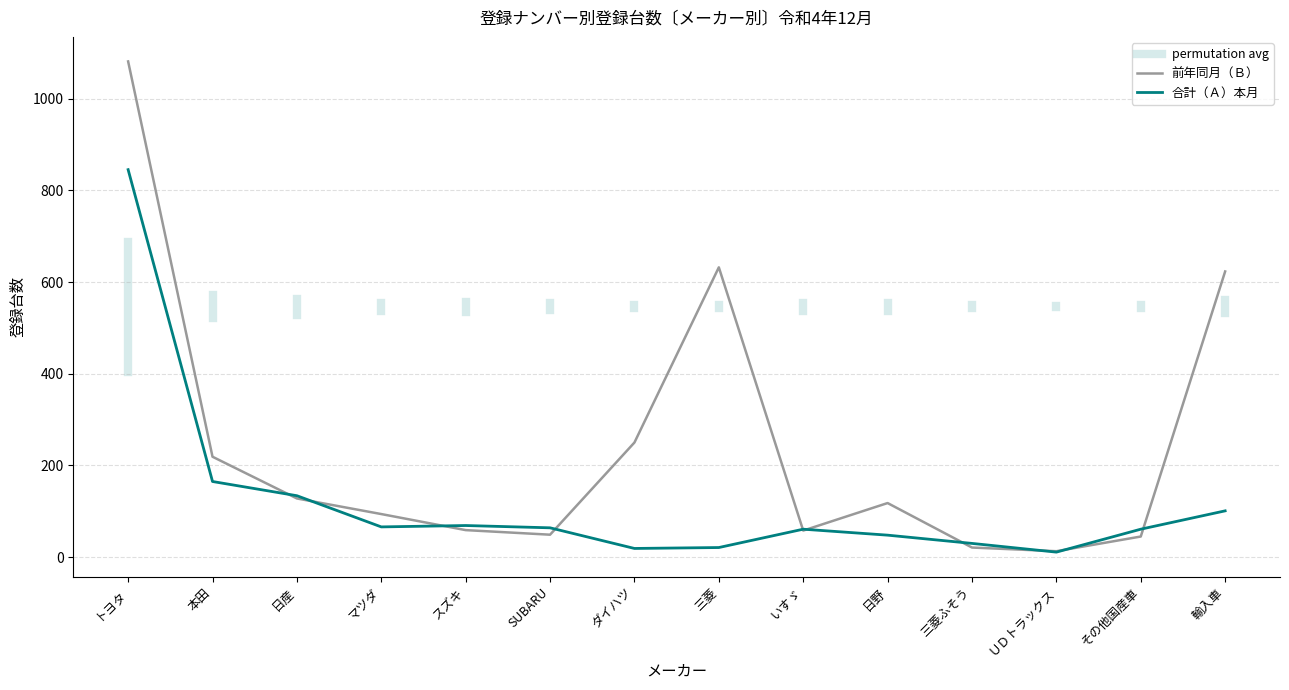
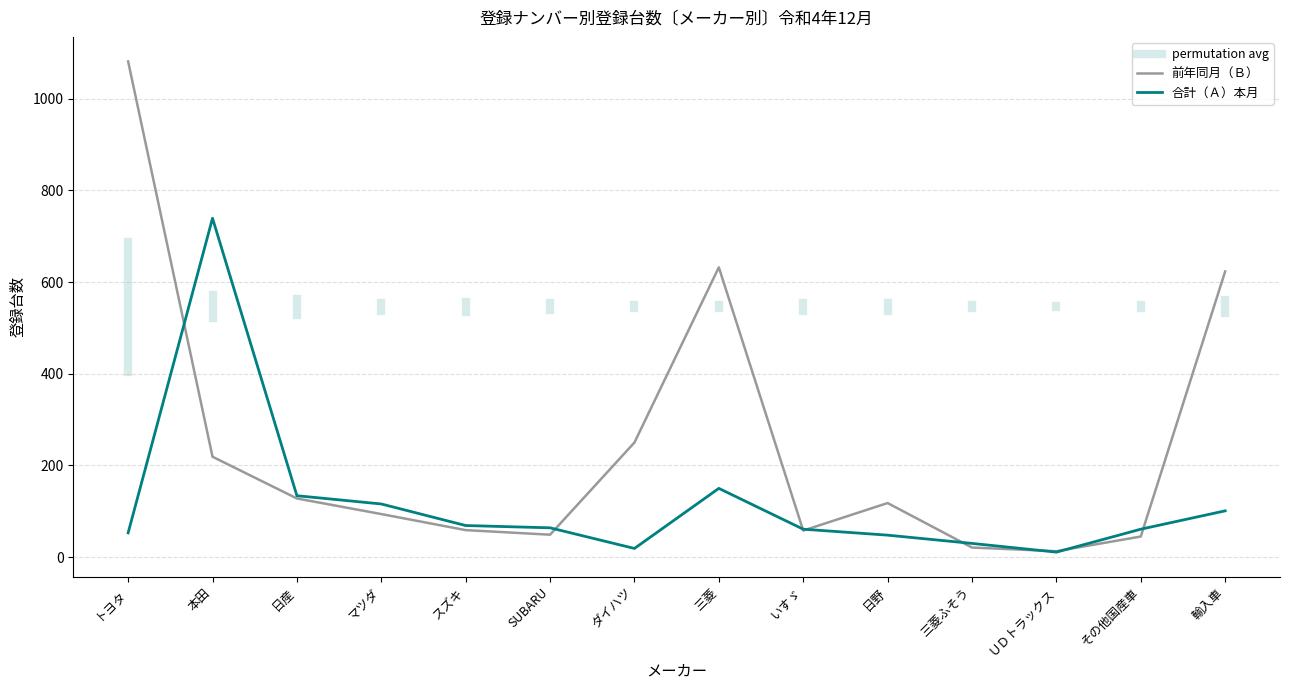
合計（Ａ）本月, トヨタ: 850 -> 50
合計（Ａ）本月, 本田: 170 -> 740
合計（Ａ）本月, マツダ: 70 -> 120
合計（Ａ）本月, 三菱: 20 -> 150
